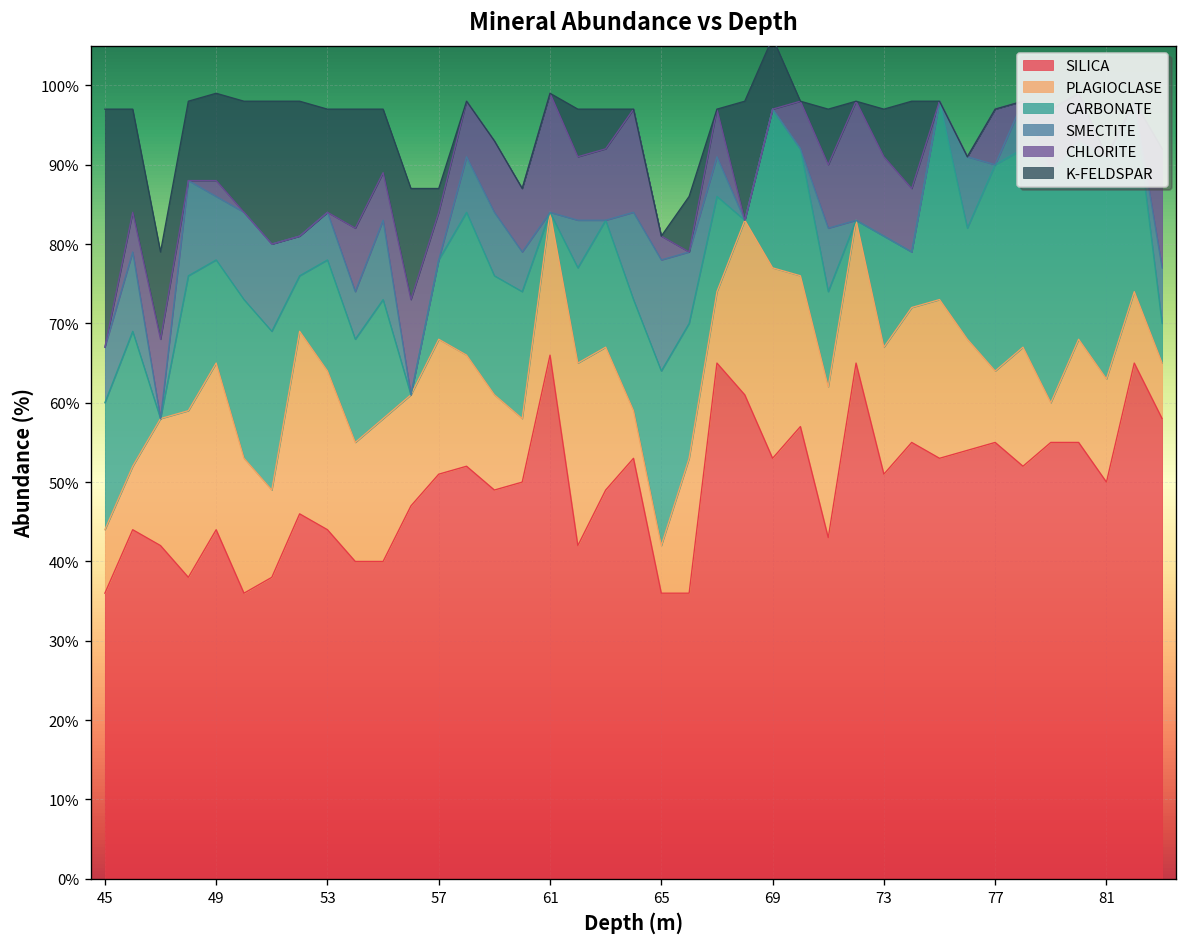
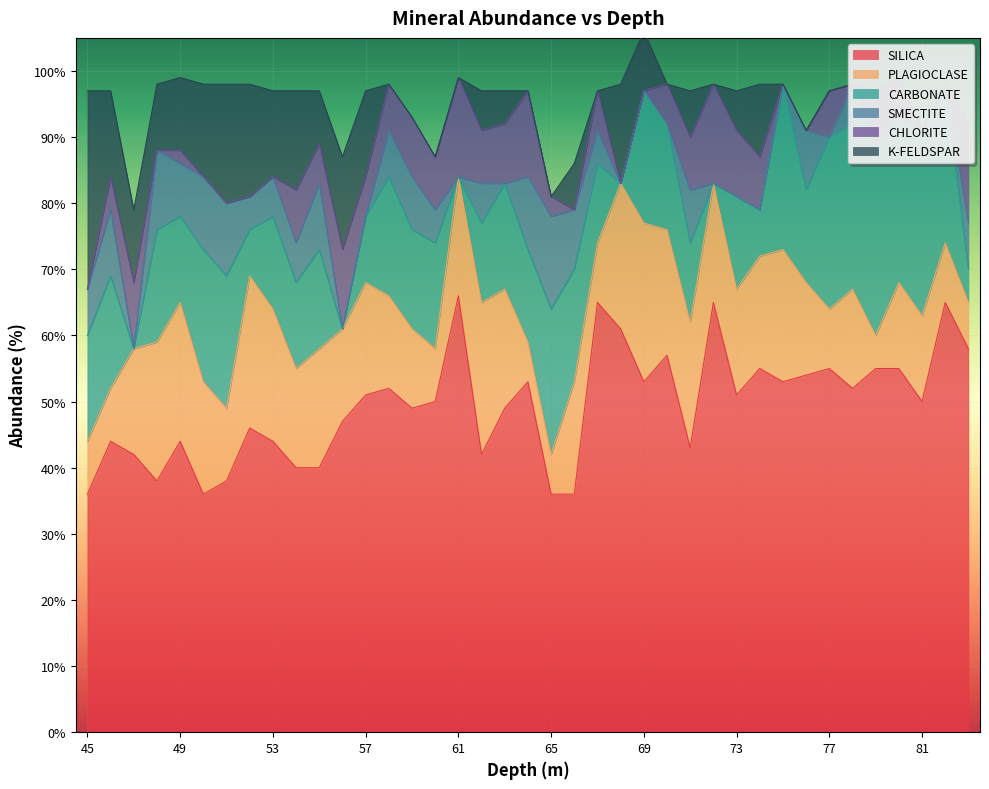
K-FELDSPAR, 57: 3% -> 13%
